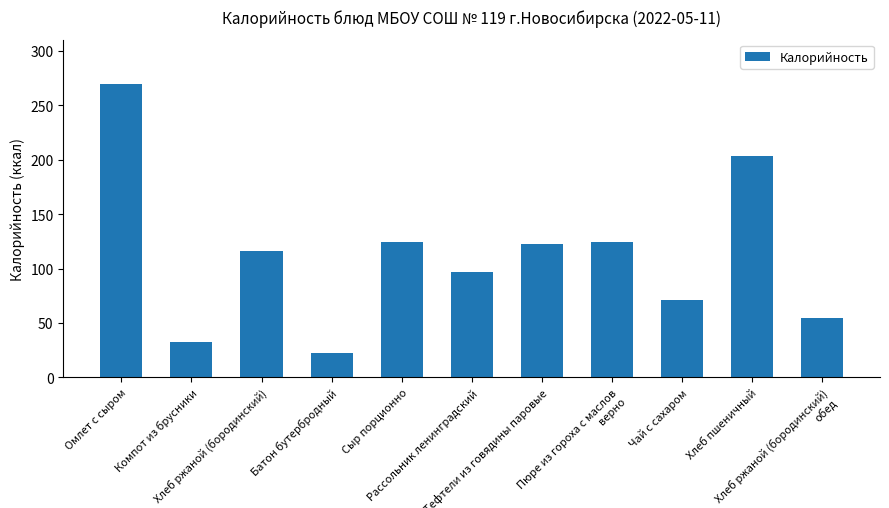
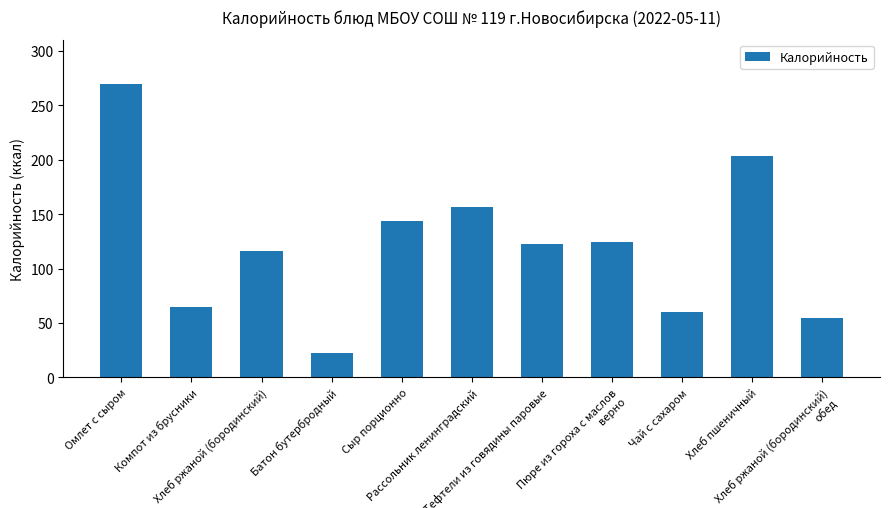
Компот из брусники: 33 -> 65
Сыр порционно: 124 -> 144
Рассольник ленинградский: 97 -> 157
Чай с сахаром: 71 -> 60
